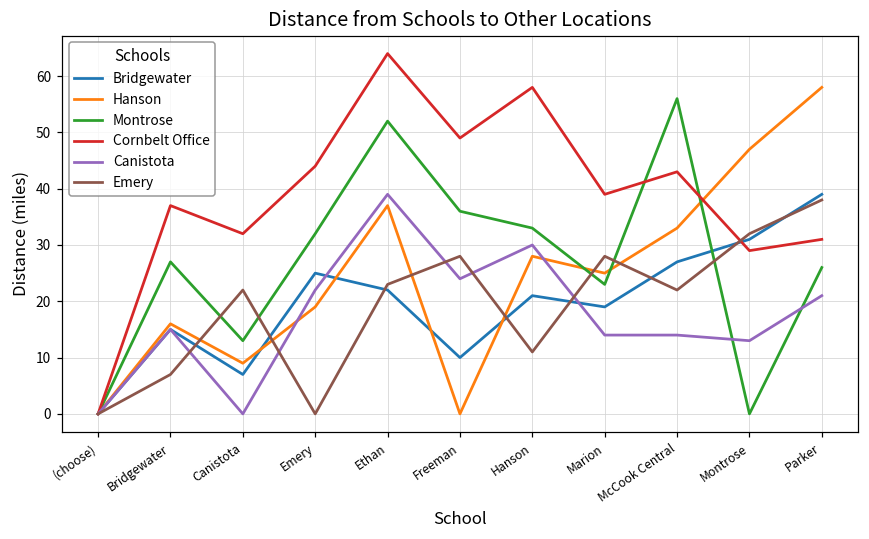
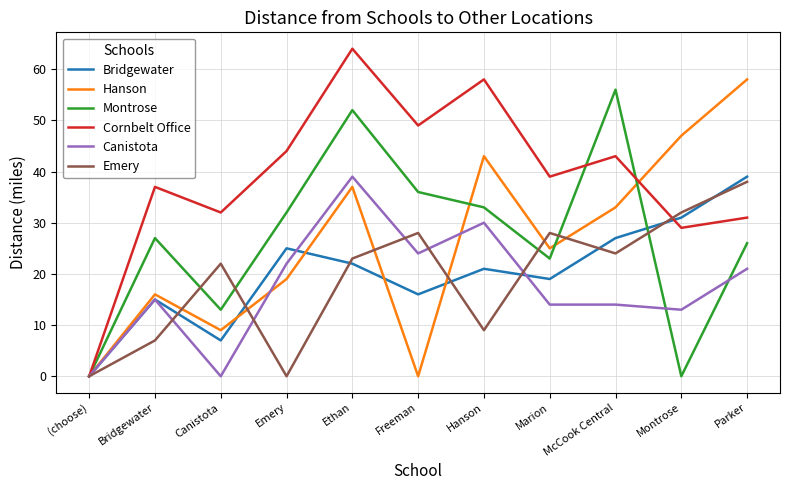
Bridgewater, Freeman: 10 -> 16
Hanson, Hanson: 28 -> 43
Emery, Hanson: 11 -> 9
Emery, McCook Central: 22 -> 24
